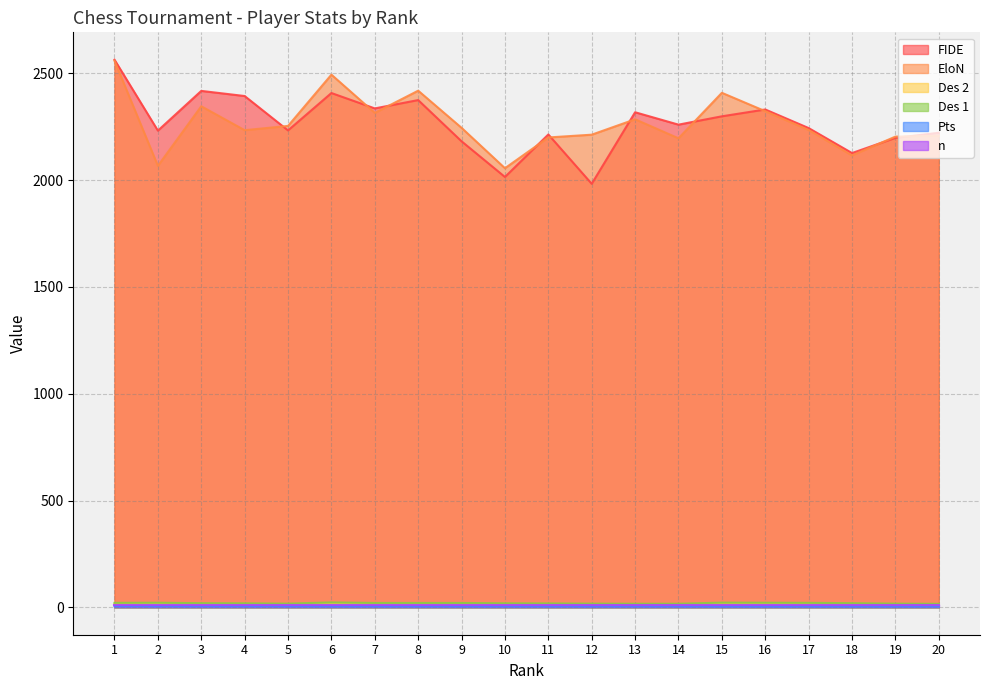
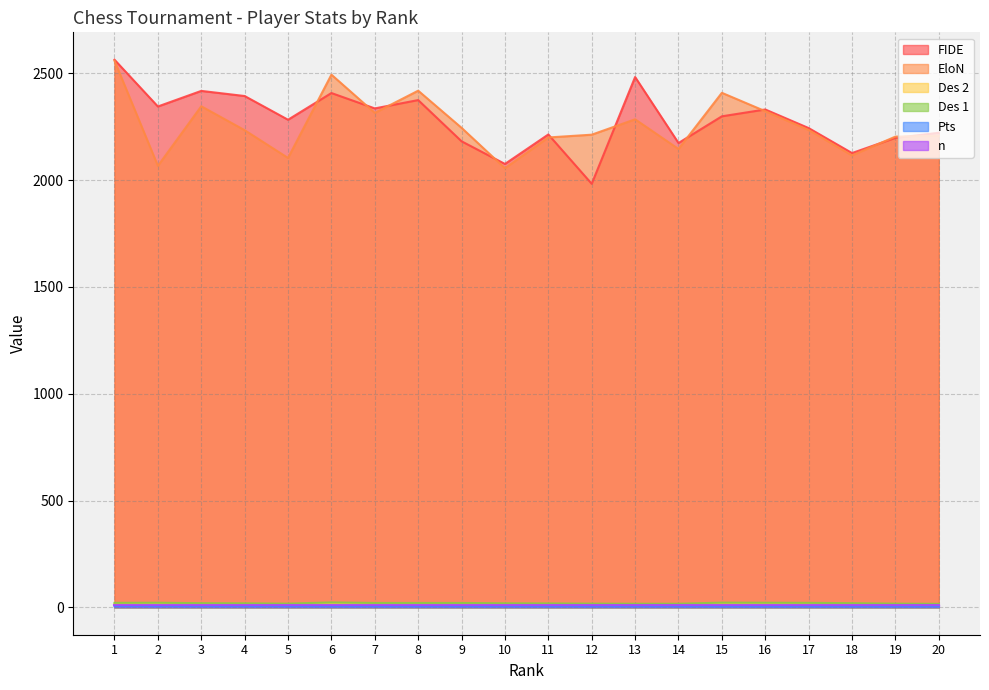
FIDE, 2: 2230 -> 2350
FIDE, 5: 2230 -> 2280
EloN, 5: 2250 -> 2100
FIDE, 10: 2020 -> 2080
FIDE, 13: 2320 -> 2480
FIDE, 14: 2260 -> 2170
EloN, 14: 2200 -> 2150
